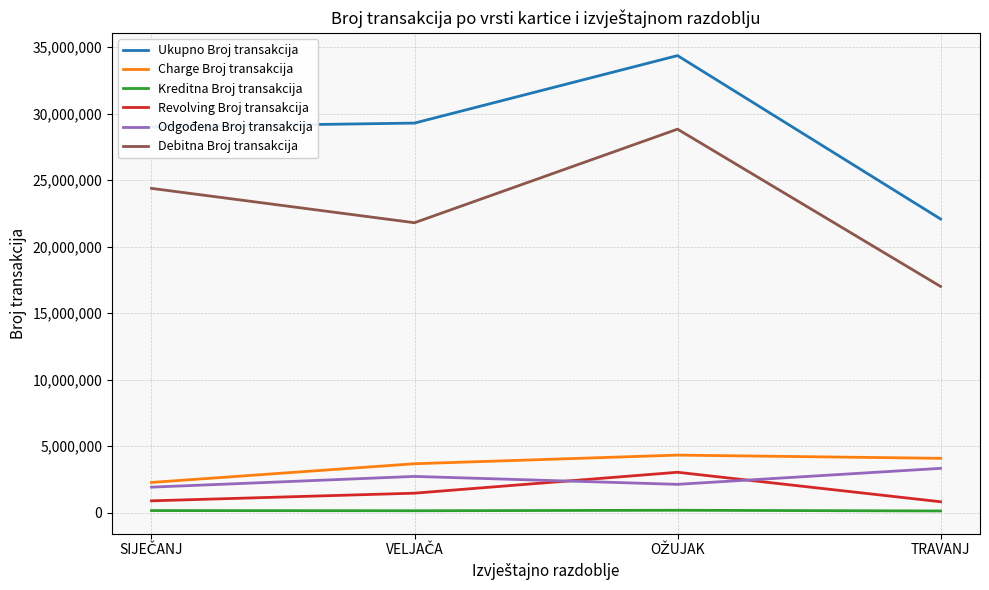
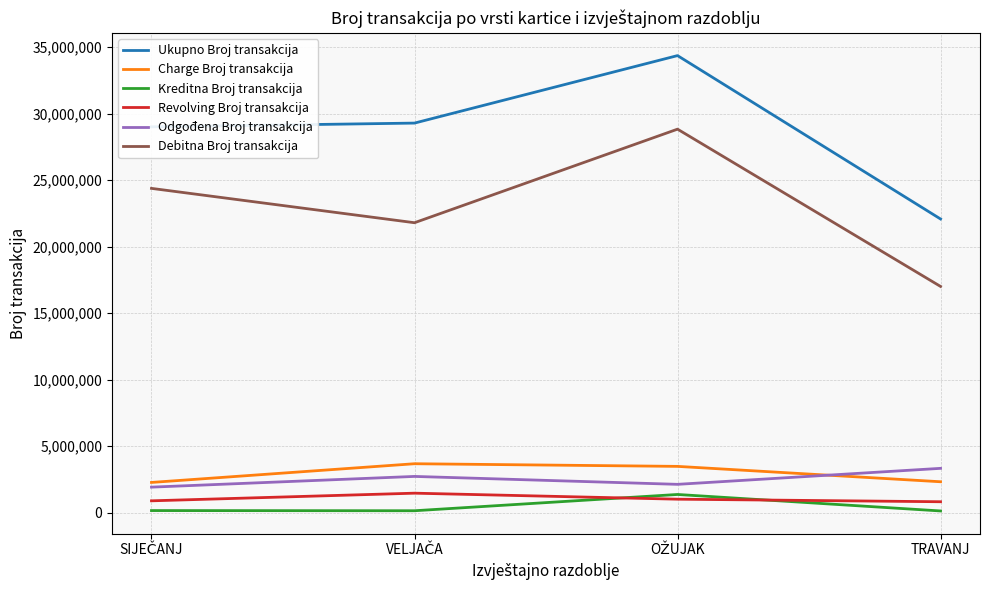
Charge Broj transakcija, OŽUJAK: 4,300,000 -> 3,500,000
Kreditna Broj transakcija, OŽUJAK: 200,000 -> 1,400,000
Revolving Broj transakcija, OŽUJAK: 3,000,000 -> 1,000,000
Charge Broj transakcija, TRAVANJ: 4,100,000 -> 2,300,000
